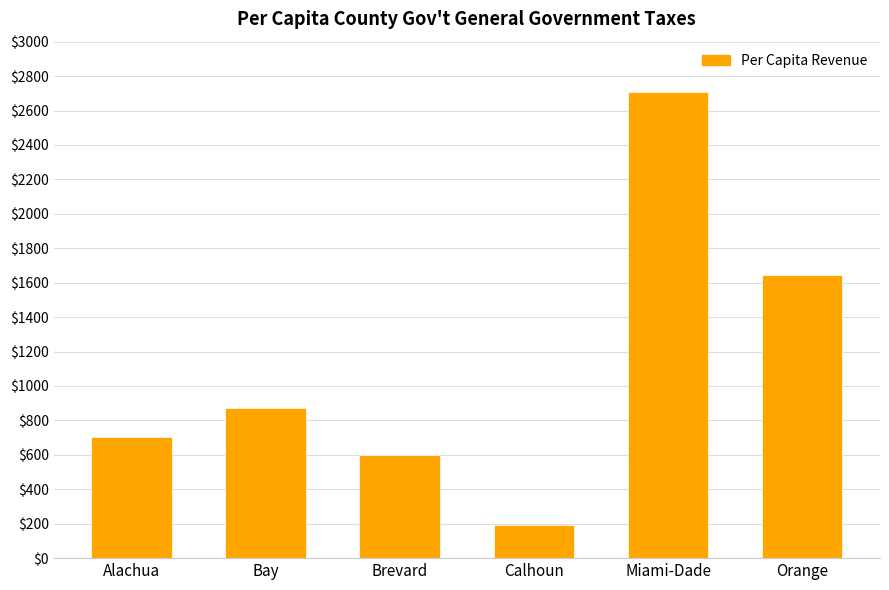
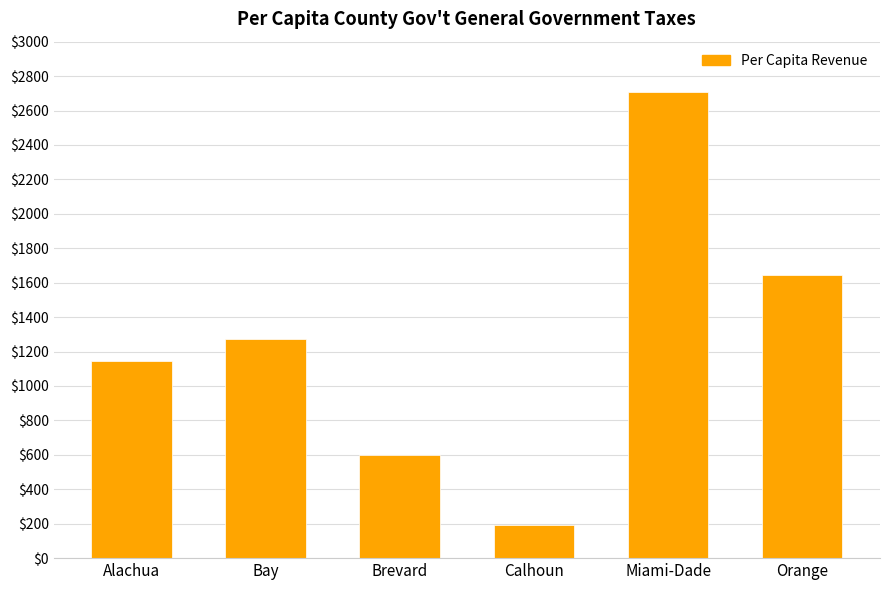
Alachua: $700 -> $1140
Bay: $870 -> $1270
